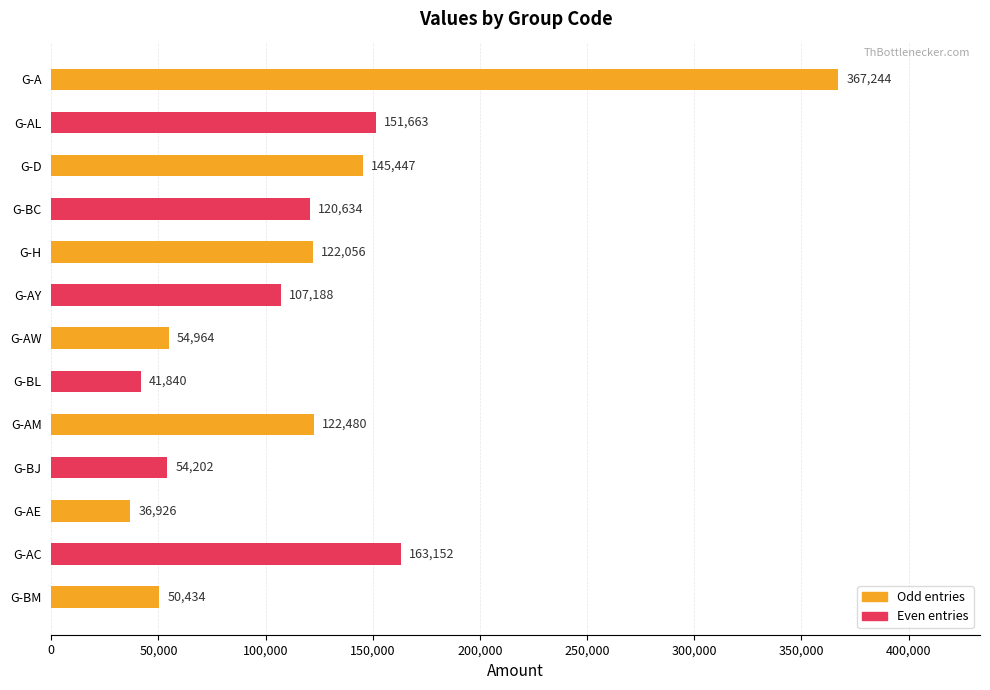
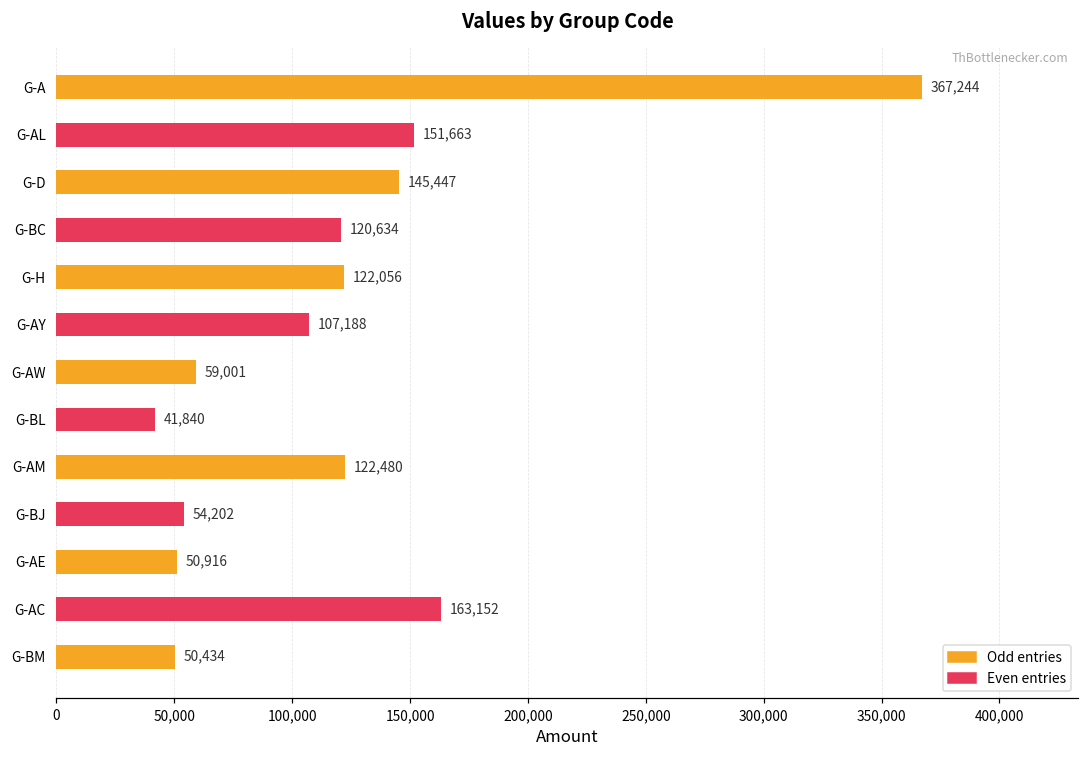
G-AW: 54,964 -> 59,001
G-AE: 36,926 -> 50,916
